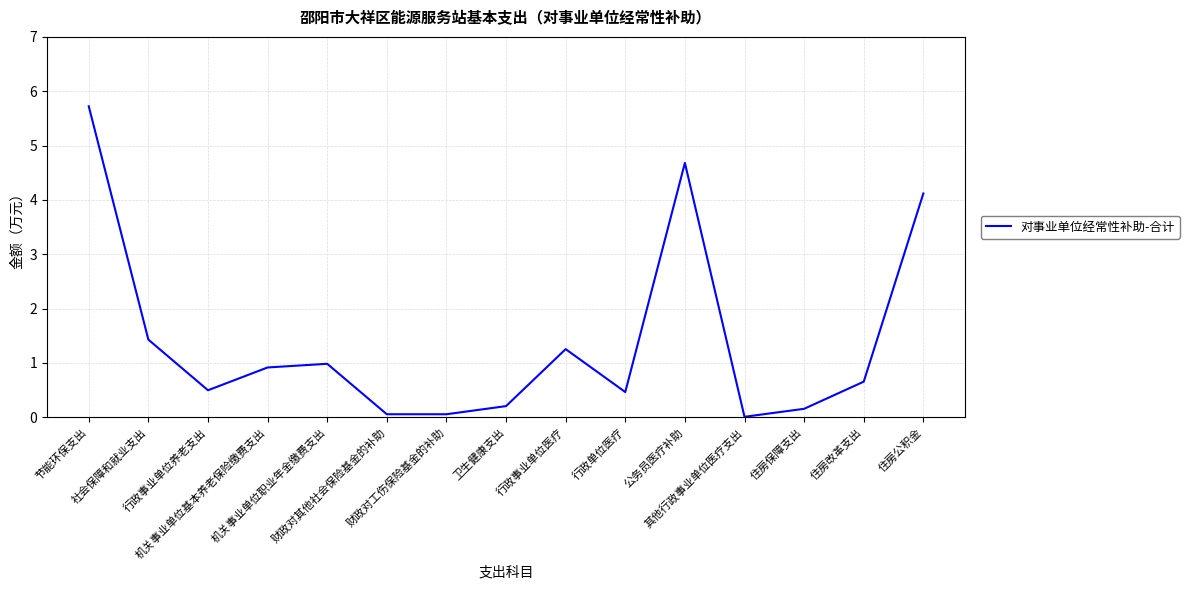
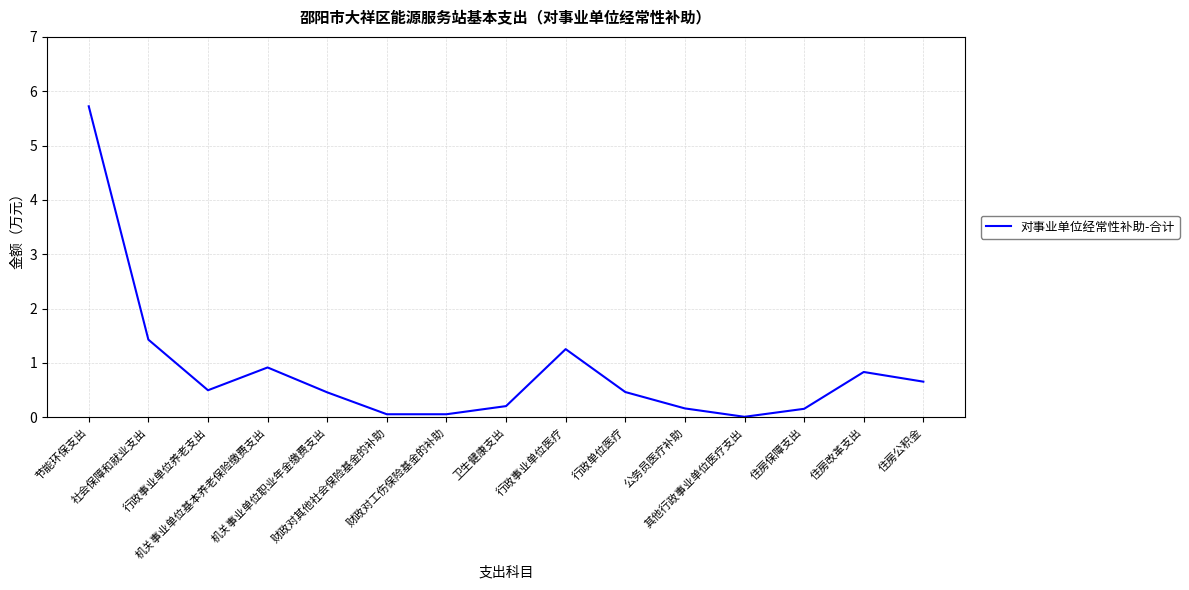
机关事业单位职业年金缴费支出: 1.0 -> 0.5
公务员医疗补助: 4.7 -> 0.2
住房改革支出: 0.7 -> 0.8
住房公积金: 4.1 -> 0.7
